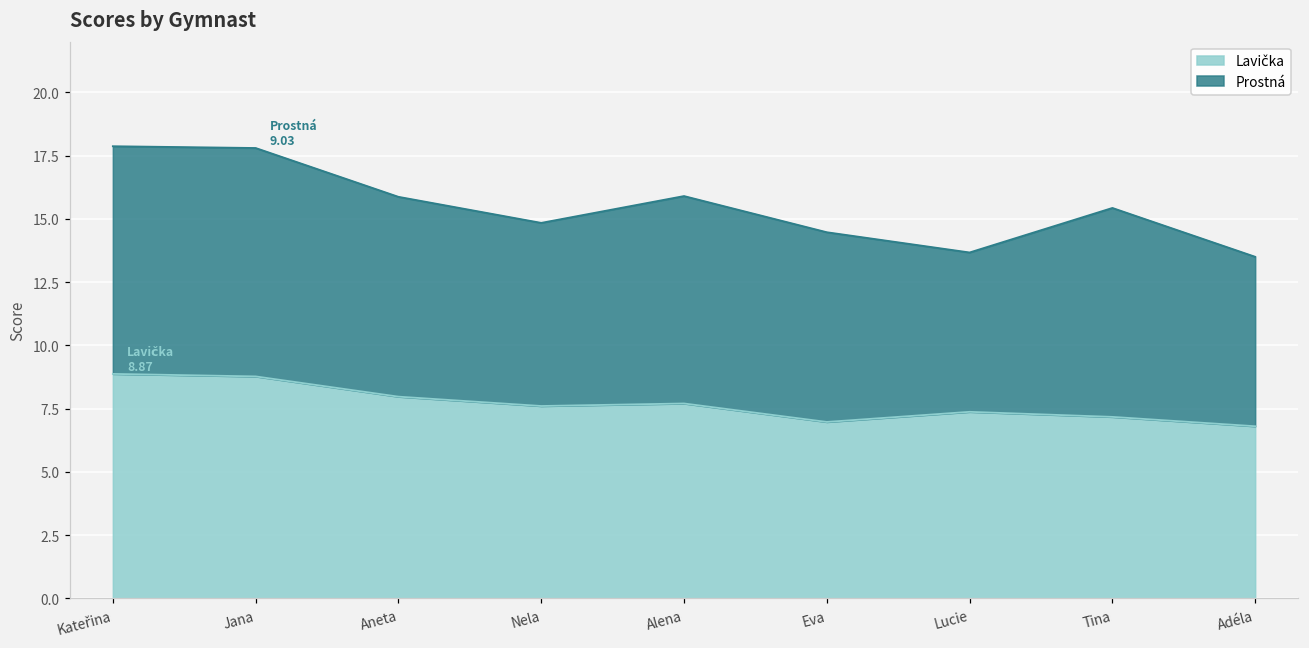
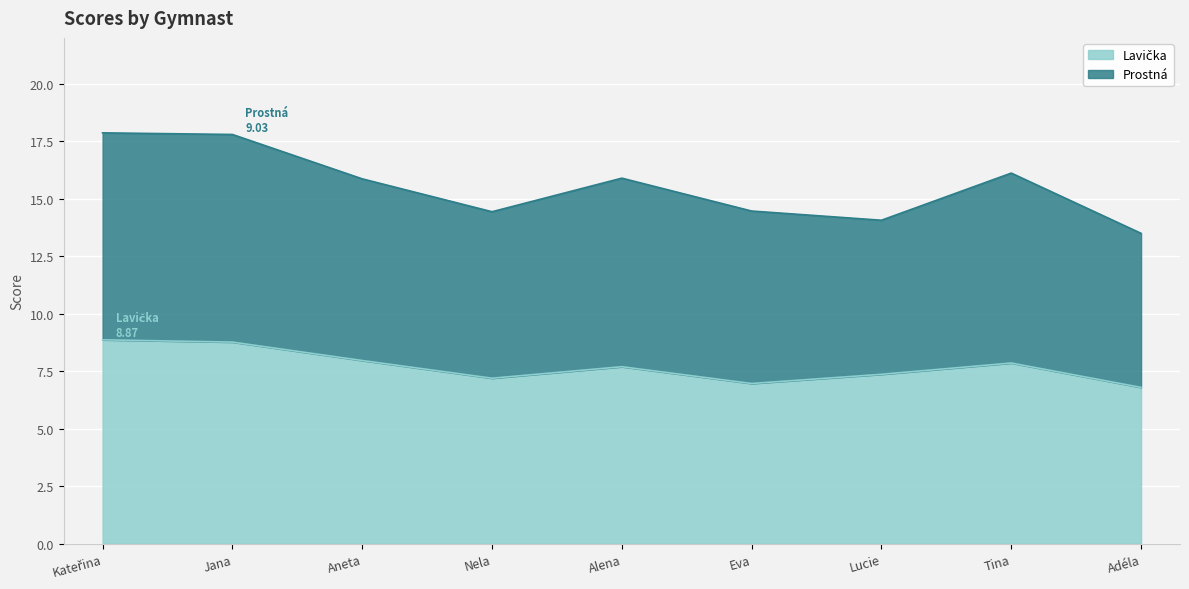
Lavička, Nela: 7.6 -> 7.2
Prostná, Lucie: 6.3 -> 6.7
Lavička, Tina: 7.2 -> 7.9
